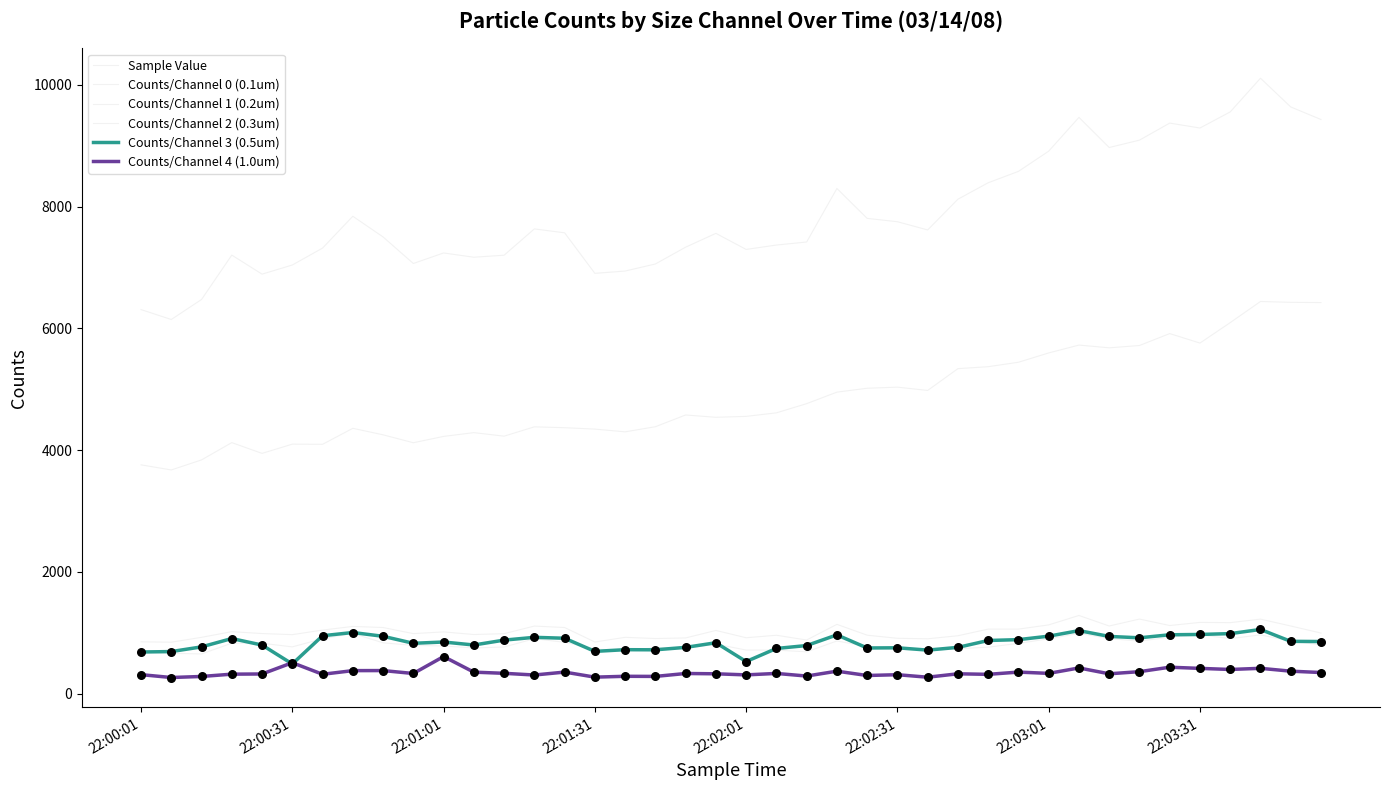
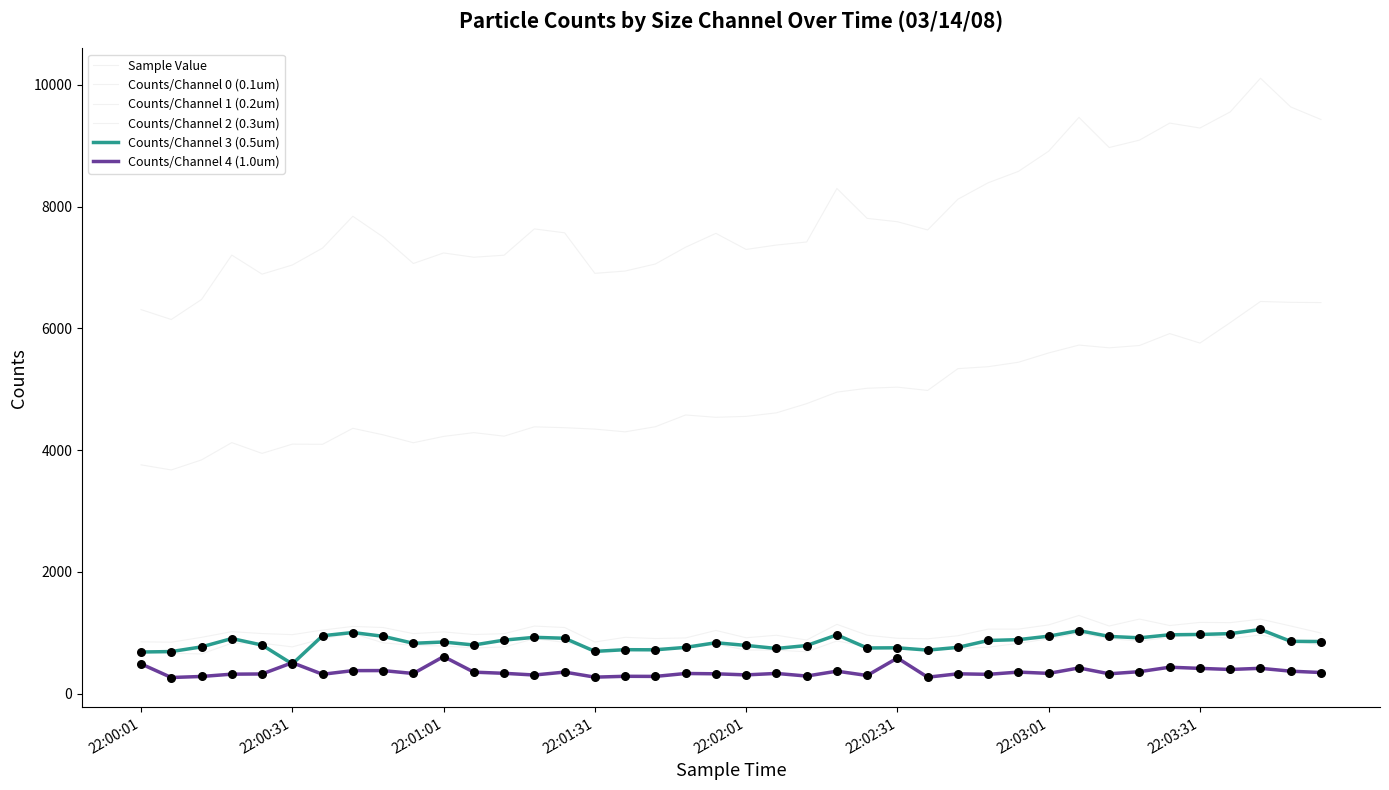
Counts/Channel 4 (1.0um), 22:00:01: 300 -> 500
Counts/Channel 3 (0.5um), 22:02:01: 500 -> 800
Counts/Channel 4 (1.0um), 22:02:31: 300 -> 600
